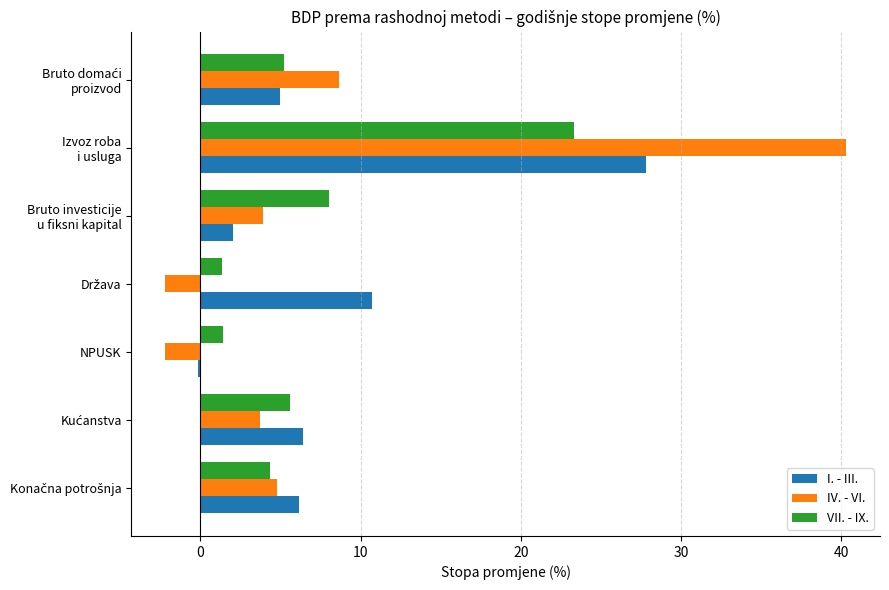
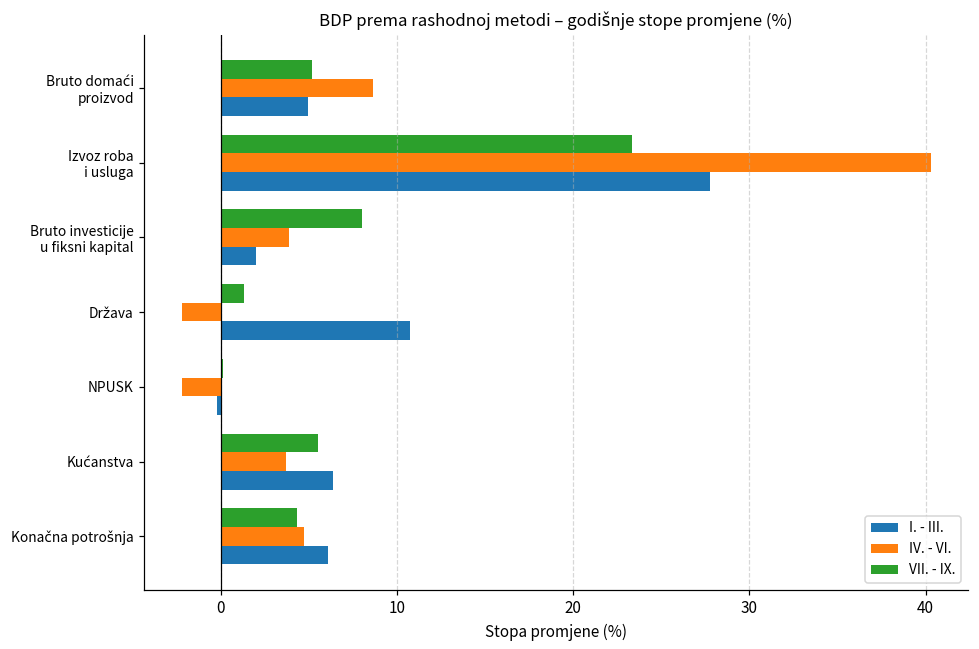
VII. - IX., NPUSK: 1.4 -> 0.2
